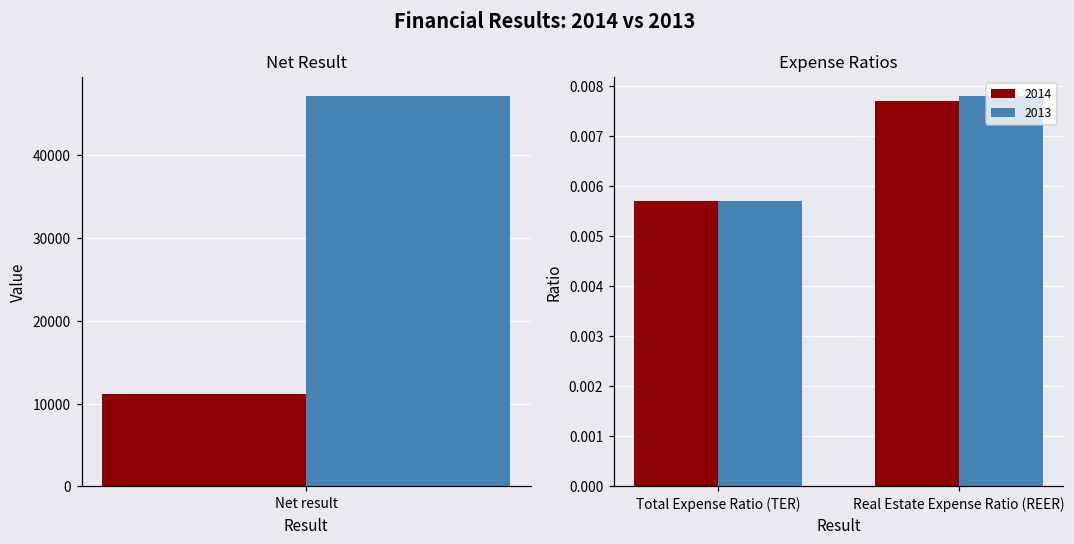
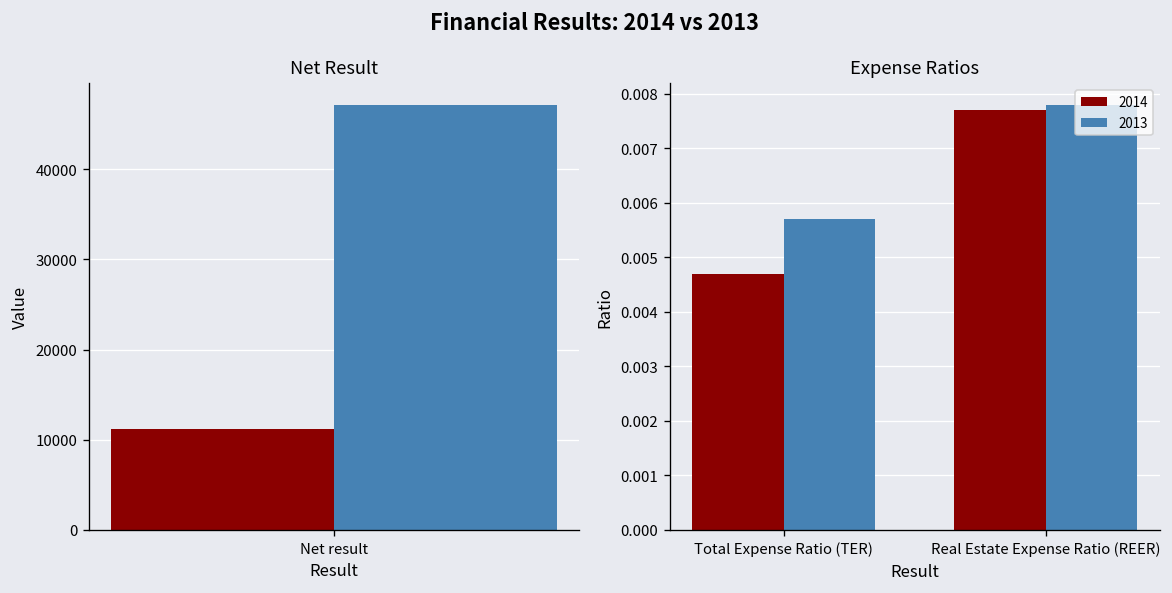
Expense Ratios, 2014, Total Expense Ratio (TER): 0.0057 -> 0.0047
